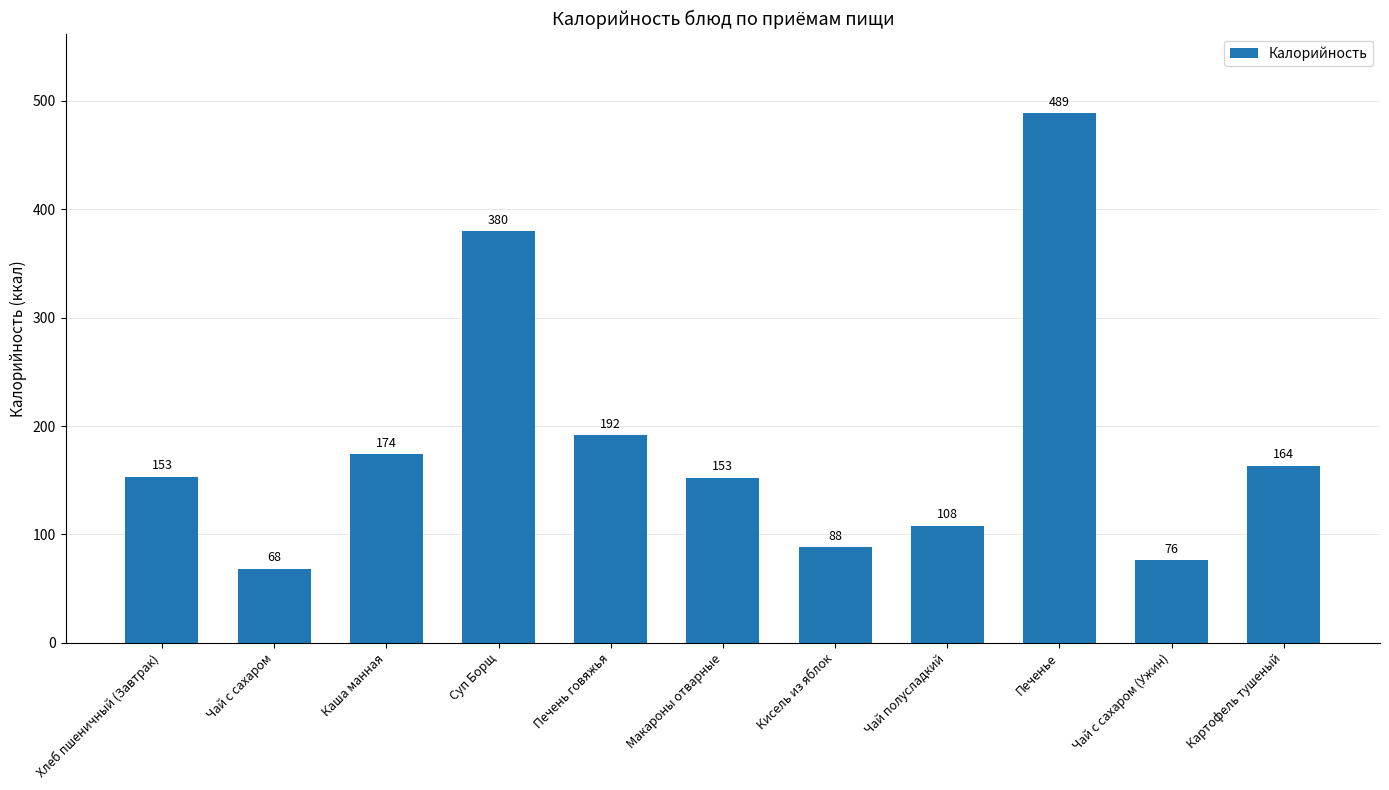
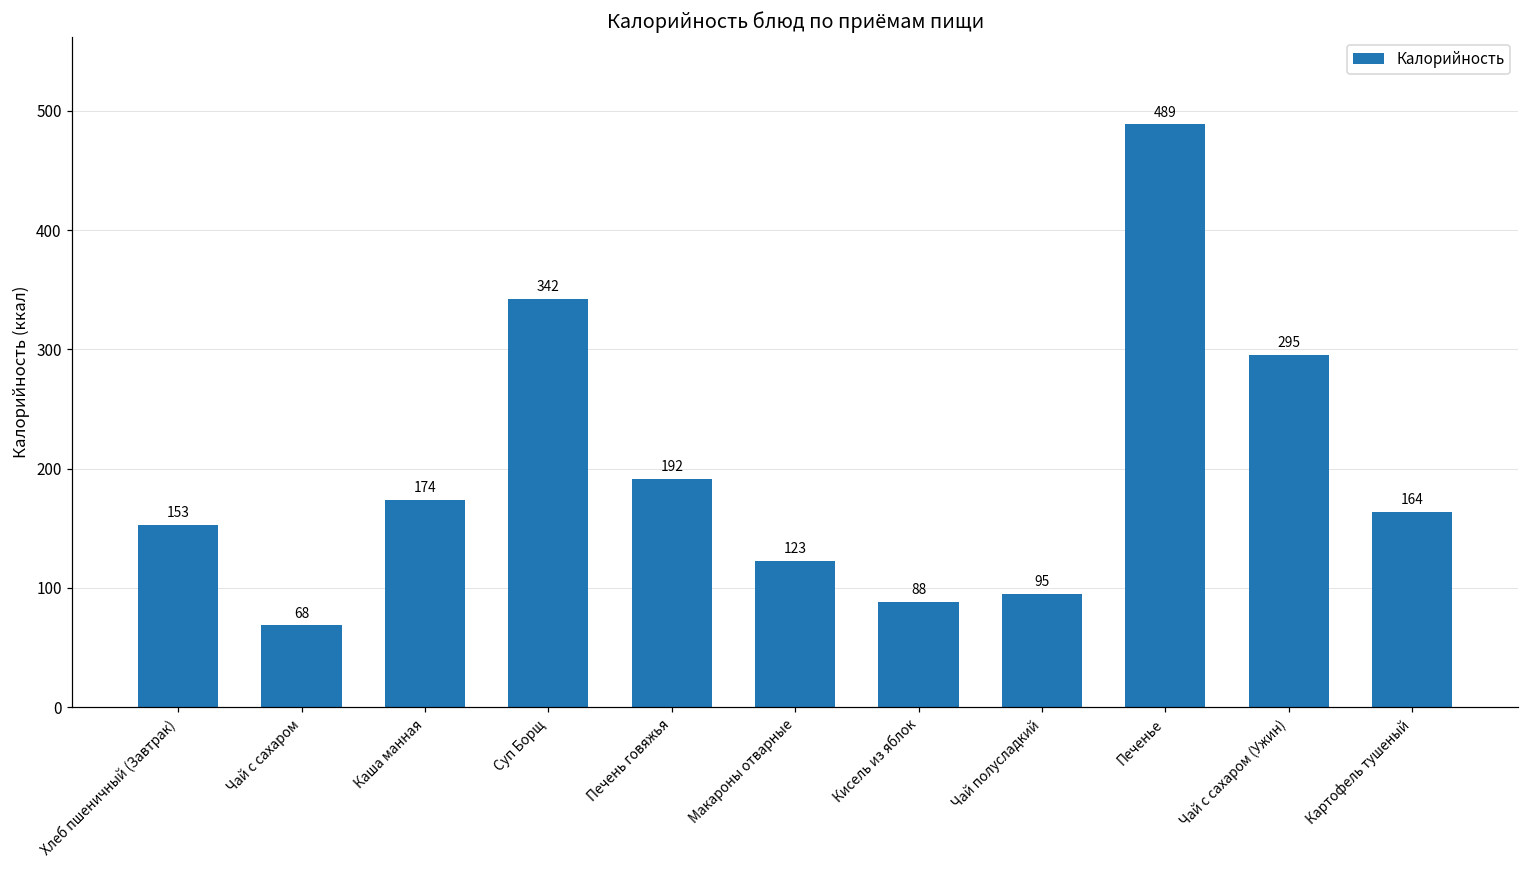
Суп Борщ: 380 -> 342
Макароны отварные: 153 -> 123
Чай полусладкий: 108 -> 95
Чай с сахаром (Ужин): 76 -> 295
